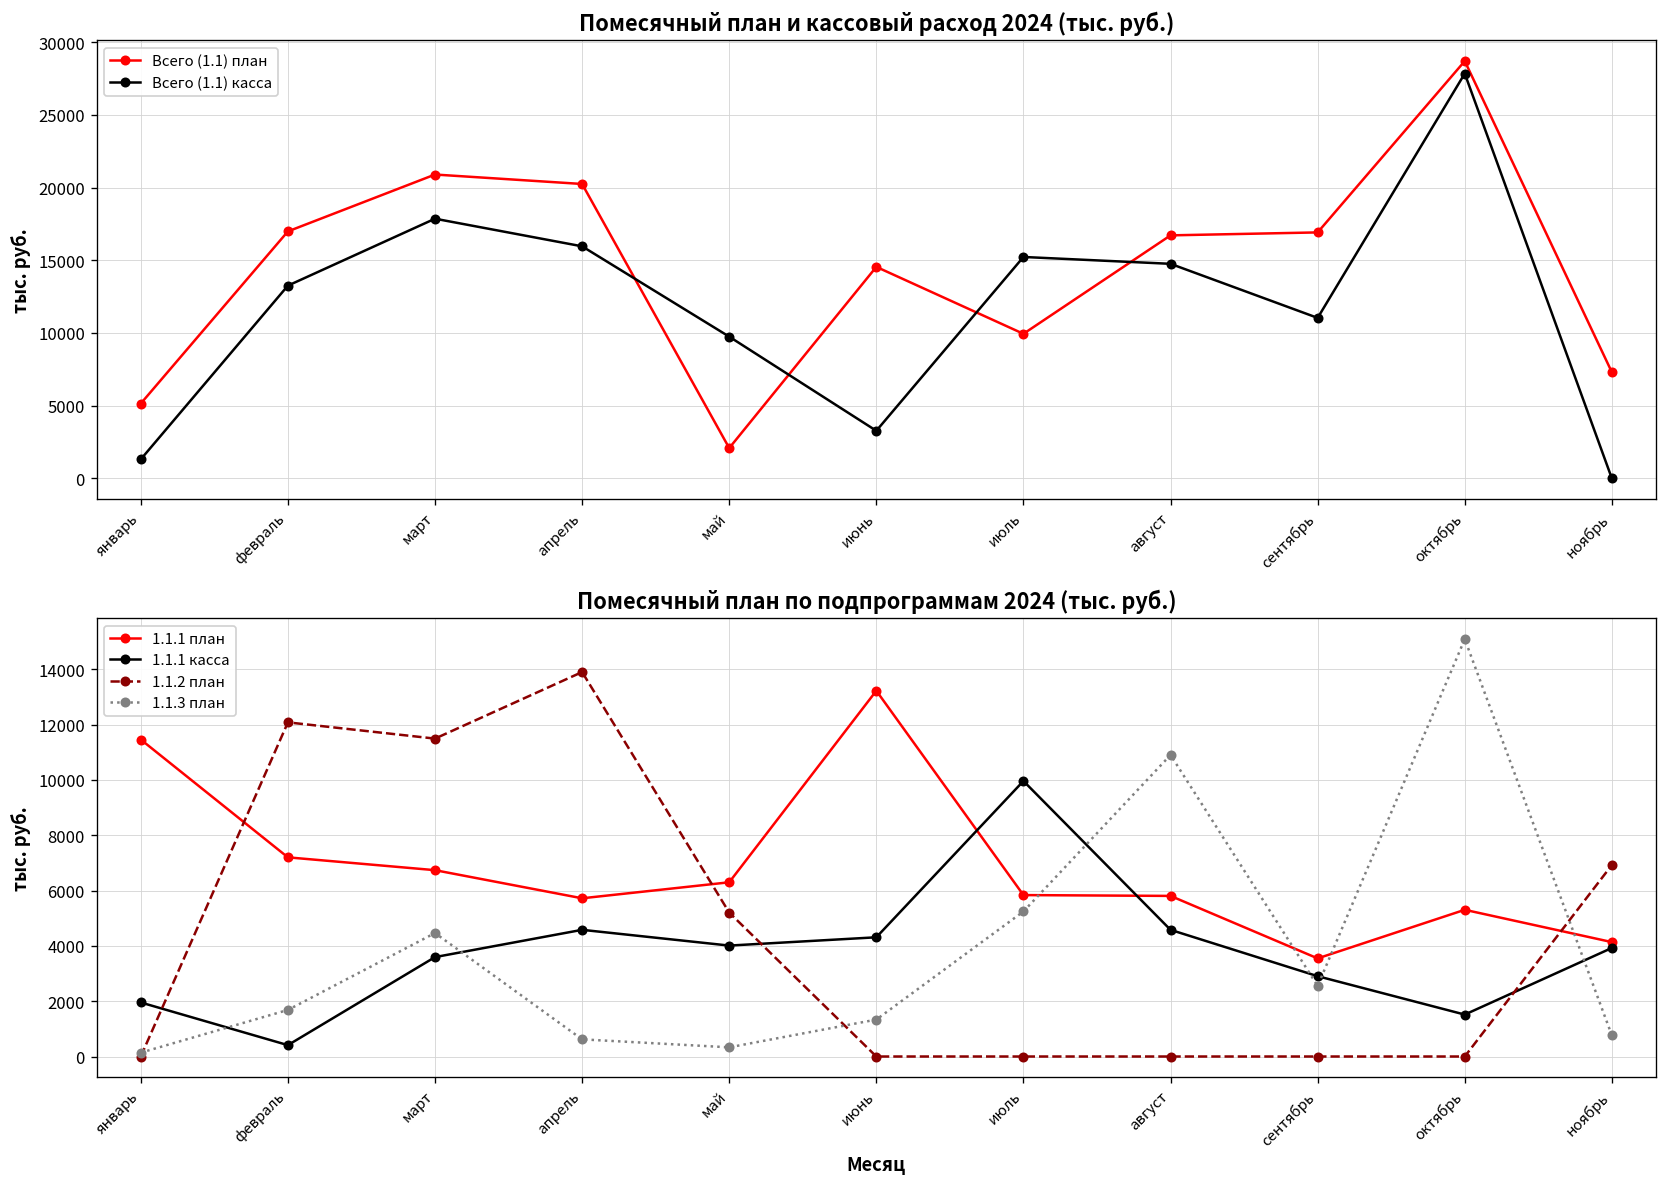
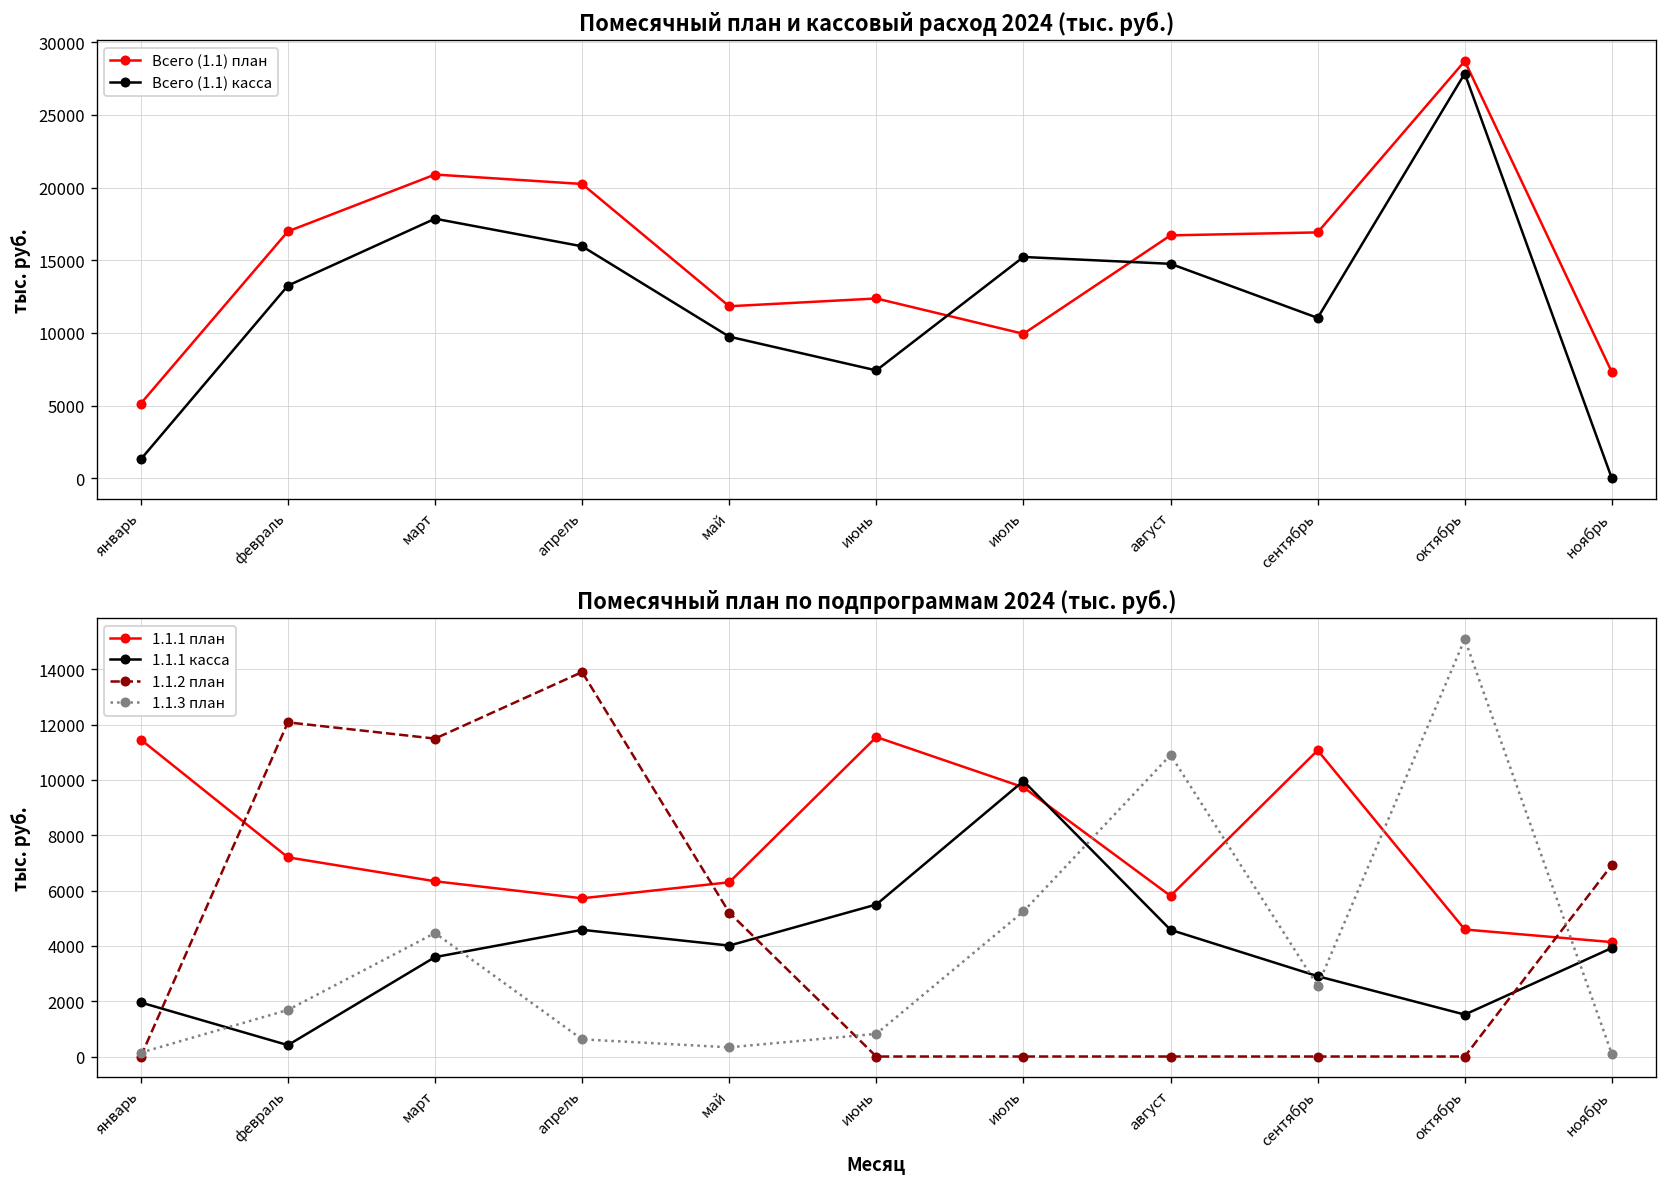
Помесячный план и кассовый расход 2024 (тыс. руб.), Всего (1.1) план, май: 2100 -> 11800
Помесячный план и кассовый расход 2024 (тыс. руб.), Всего (1.1) план, июнь: 14500 -> 12400
Помесячный план и кассовый расход 2024 (тыс. руб.), Всего (1.1) касса, июнь: 3300 -> 7400
Помесячный план по подпрограммам 2024 (тыс. руб.), 1.1.1 план, март: 6700 -> 6300
Помесячный план по подпрограммам 2024 (тыс. руб.), 1.1.1 план, июнь: 13200 -> 11600
Помесячный план по подпрограммам 2024 (тыс. руб.), 1.1.1 касса, июнь: 4300 -> 5500
Помесячный план по подпрограммам 2024 (тыс. руб.), 1.1.3 план, июнь: 1300 -> 800
Помесячный план по подпрограммам 2024 (тыс. руб.), 1.1.1 план, июль: 5800 -> 9700
Помесячный план по подпрограммам 2024 (тыс. руб.), 1.1.1 план, сентябрь: 3500 -> 11100
Помесячный план по подпрограммам 2024 (тыс. руб.), 1.1.1 план, октябрь: 5300 -> 4600
Помесячный план по подпрограммам 2024 (тыс. руб.), 1.1.3 план, ноябрь: 800 -> 100
